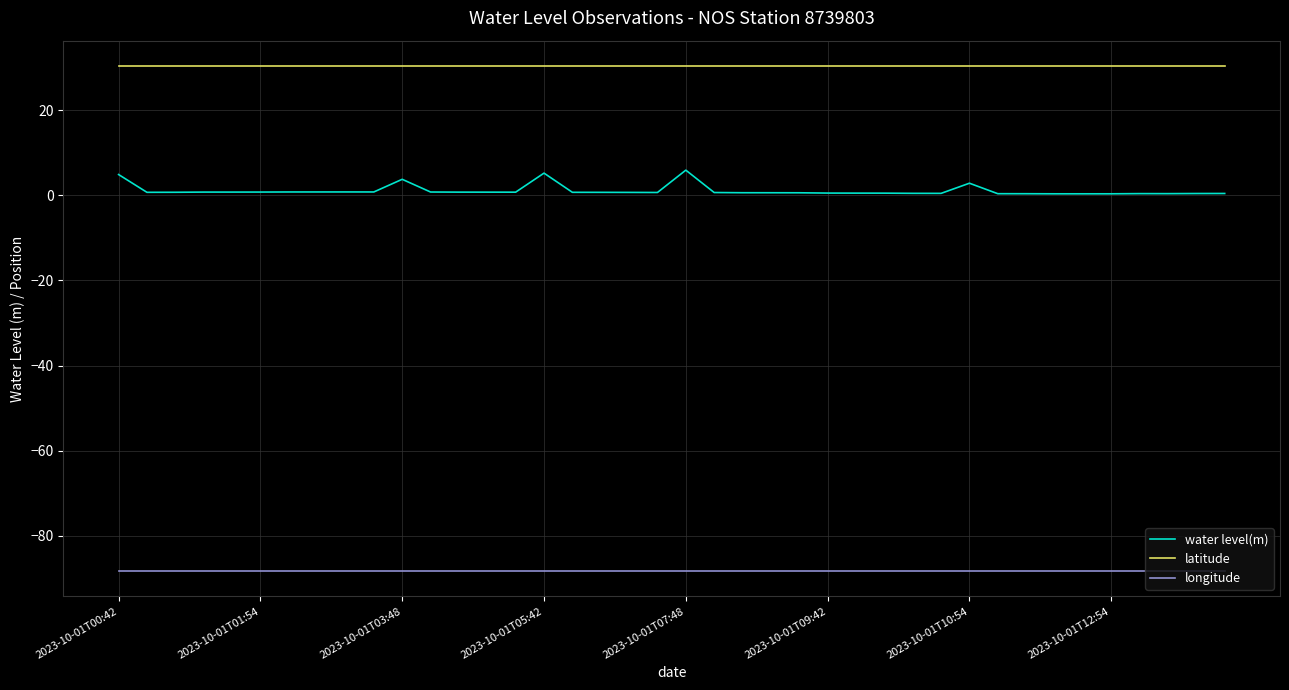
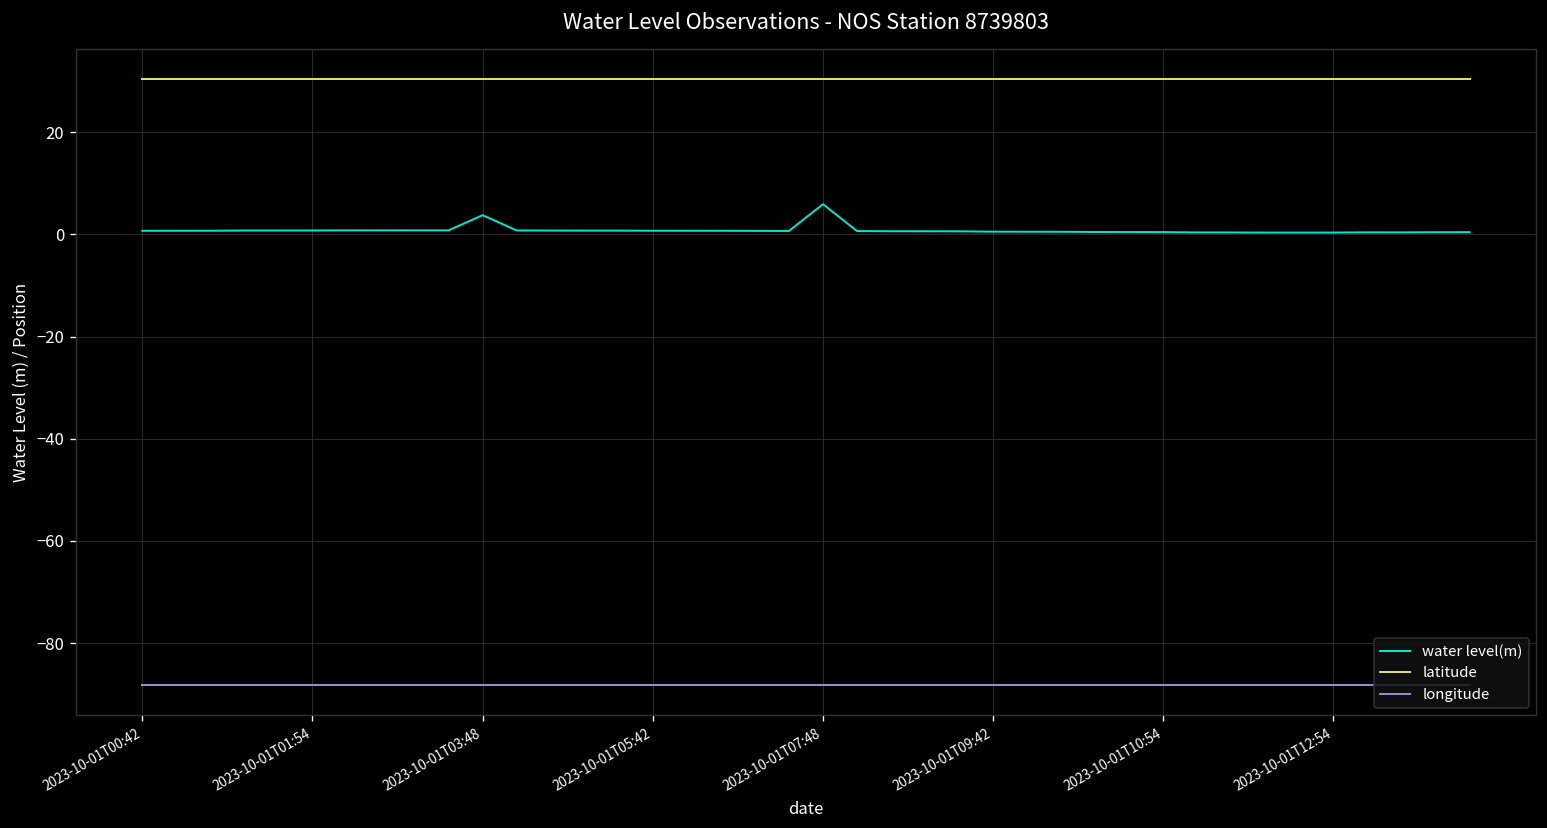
water level(m), 2023-10-01T00:42: 5 -> 1
water level(m), 2023-10-01T05:42: 5 -> 1
water level(m), 2023-10-01T10:54: 3 -> 0
